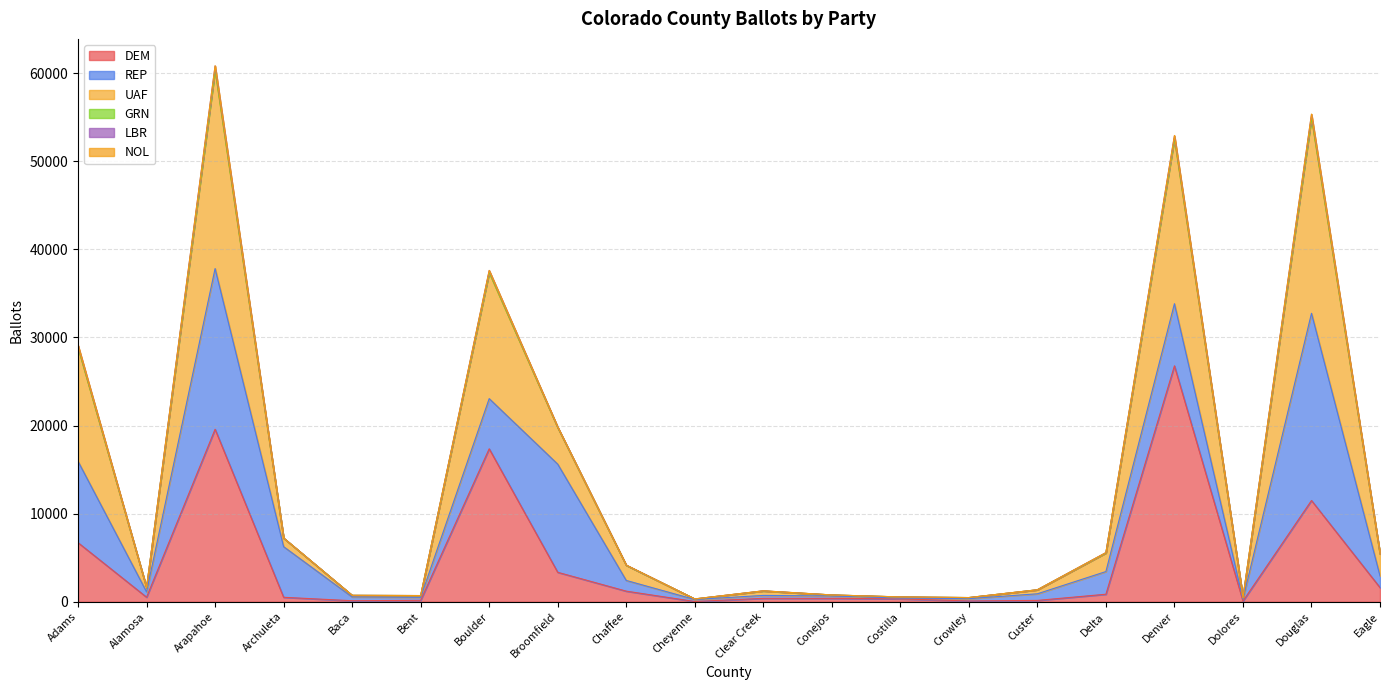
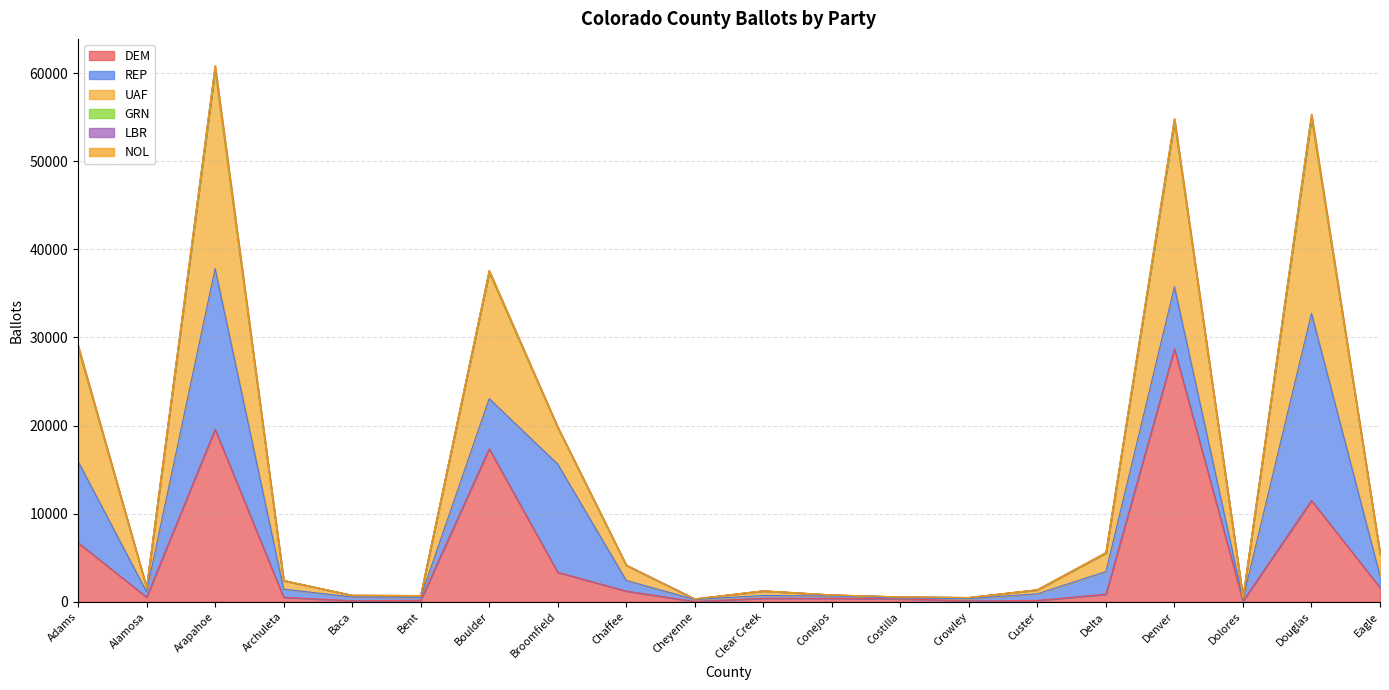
REP, Archuleta: 6000 -> 1000
DEM, Denver: 27000 -> 29000
